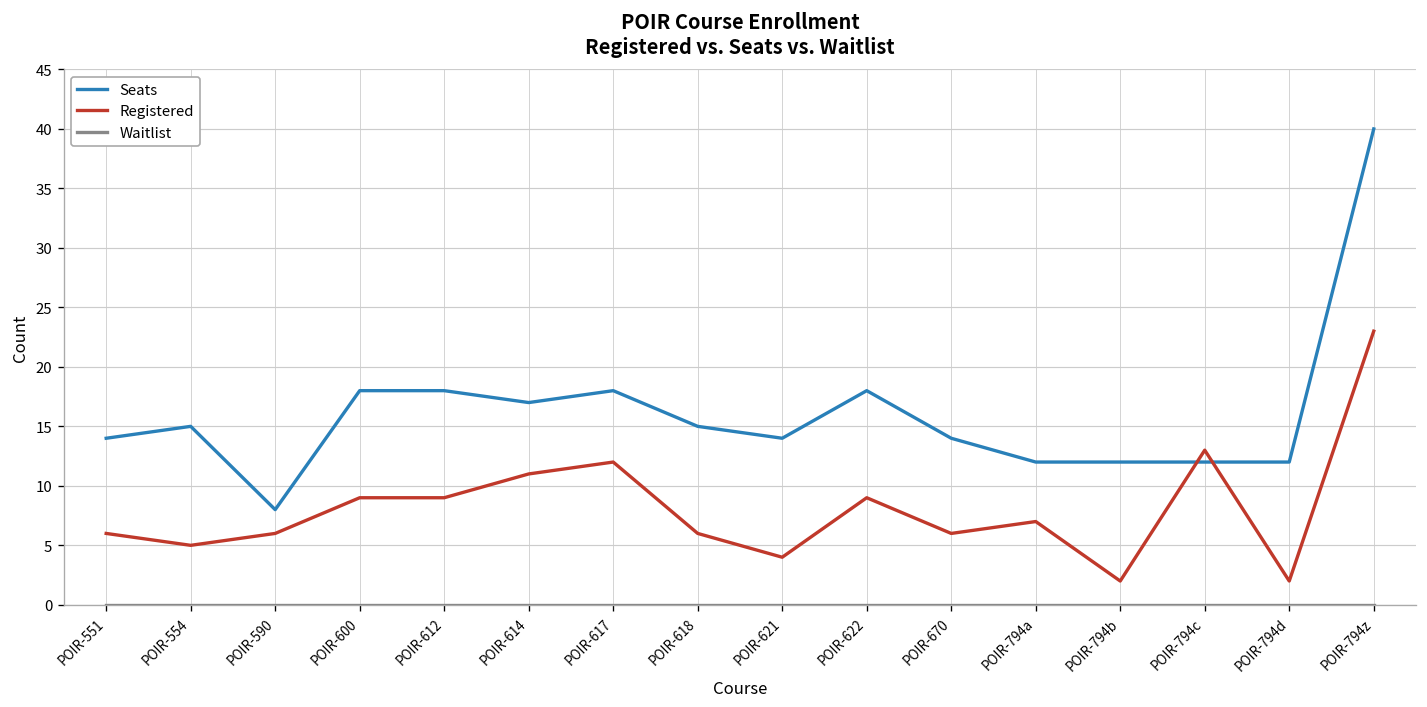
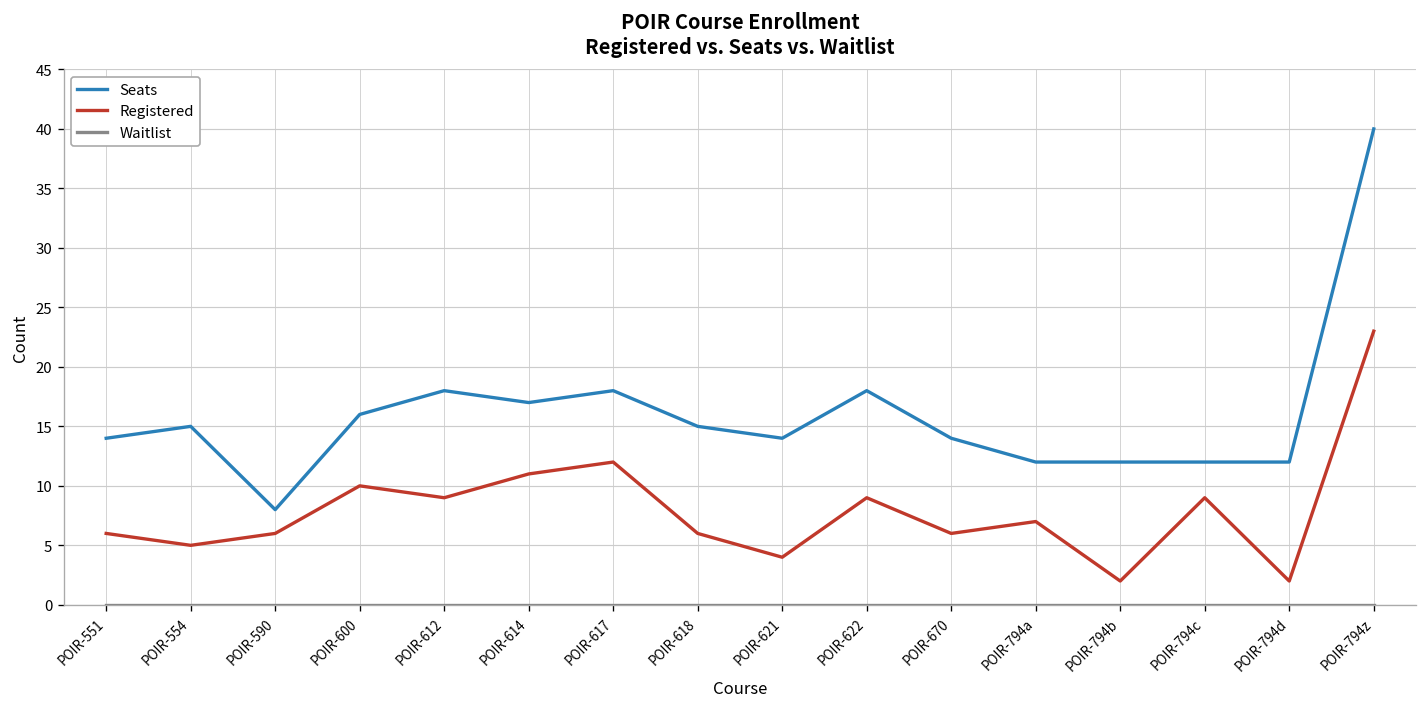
Seats, POIR-600: 18 -> 16
Registered, POIR-600: 9 -> 10
Registered, POIR-794c: 13 -> 9
